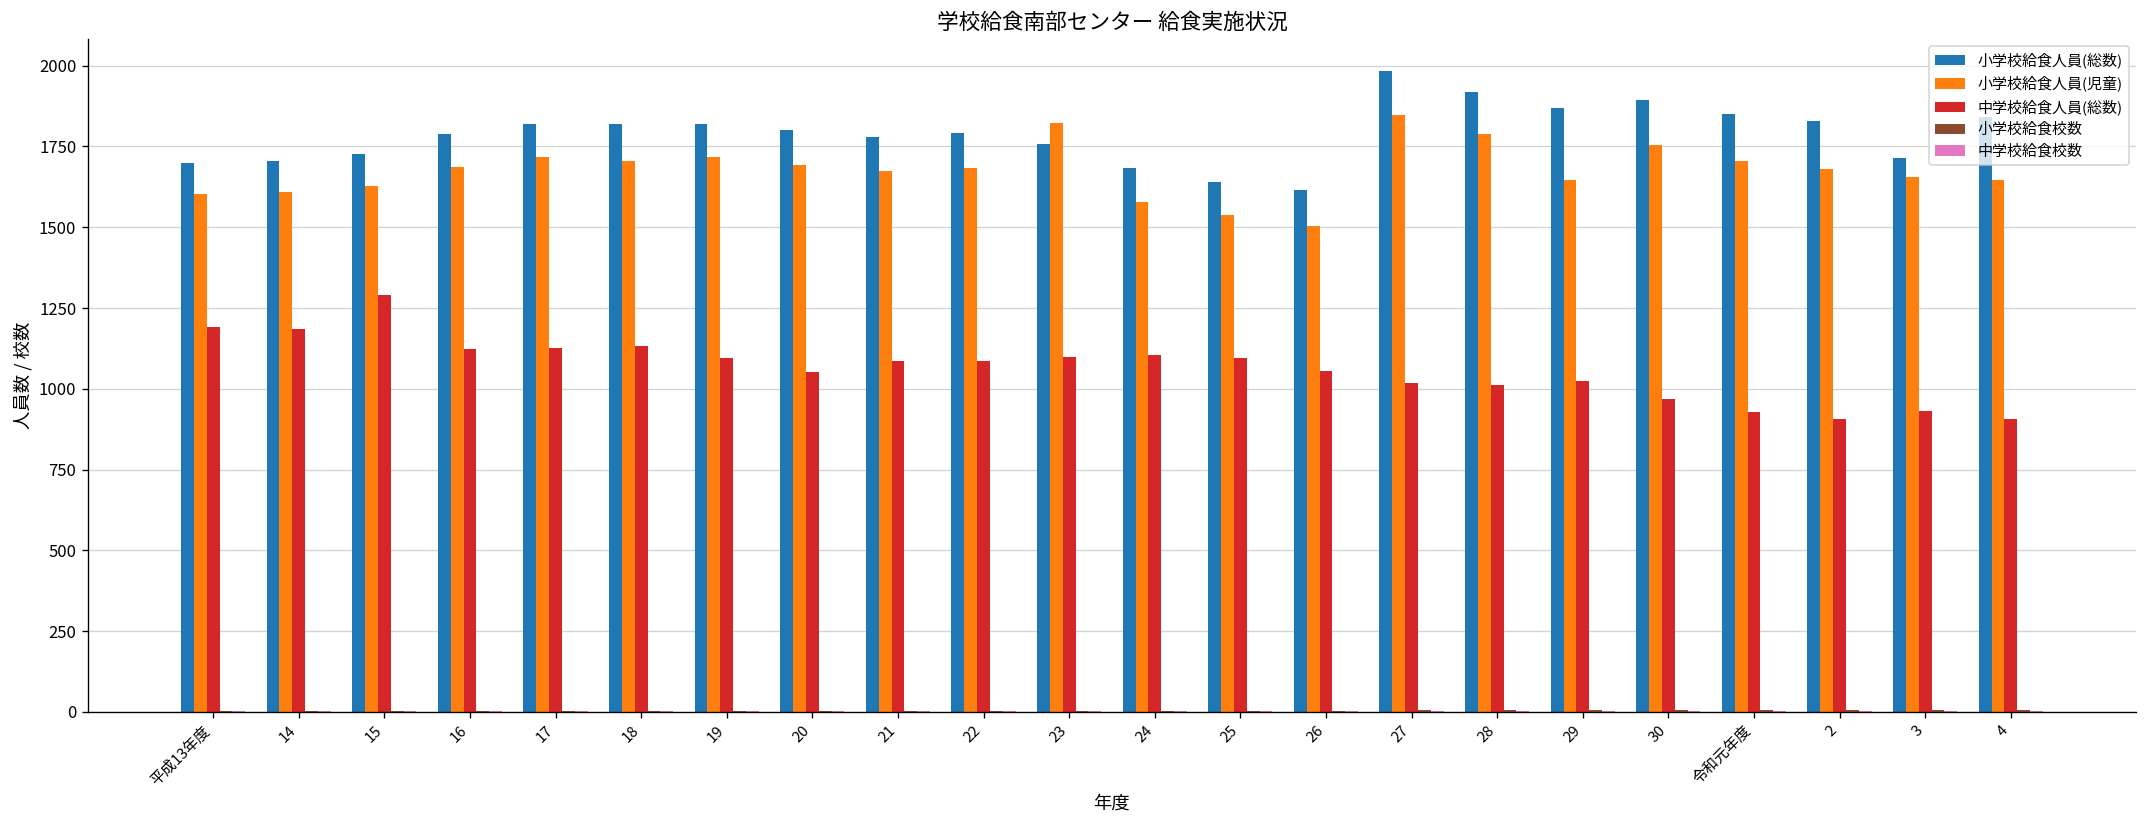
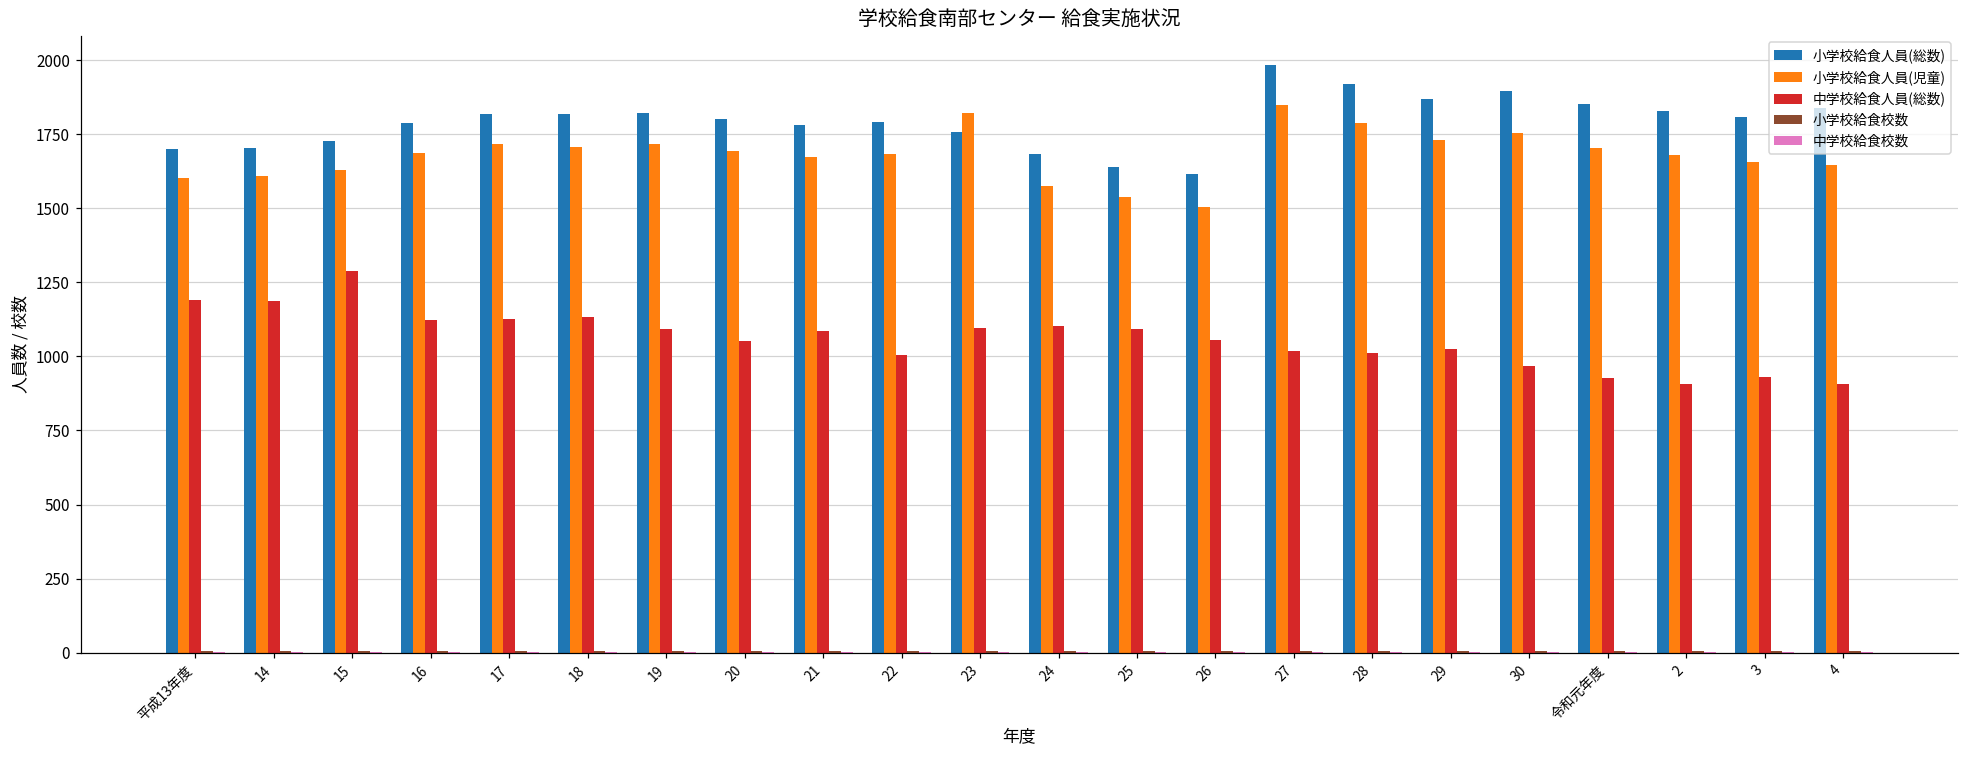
中学校給食人員(総数), 22: 1090 -> 1000
小学校給食人員(児童), 29: 1650 -> 1730
小学校給食人員(総数), 3: 1720 -> 1810
